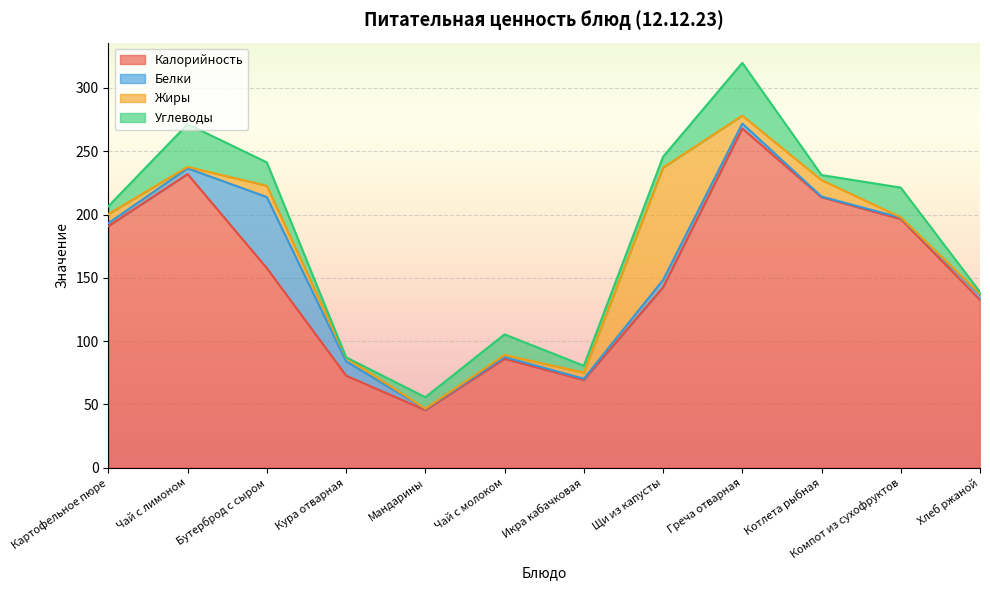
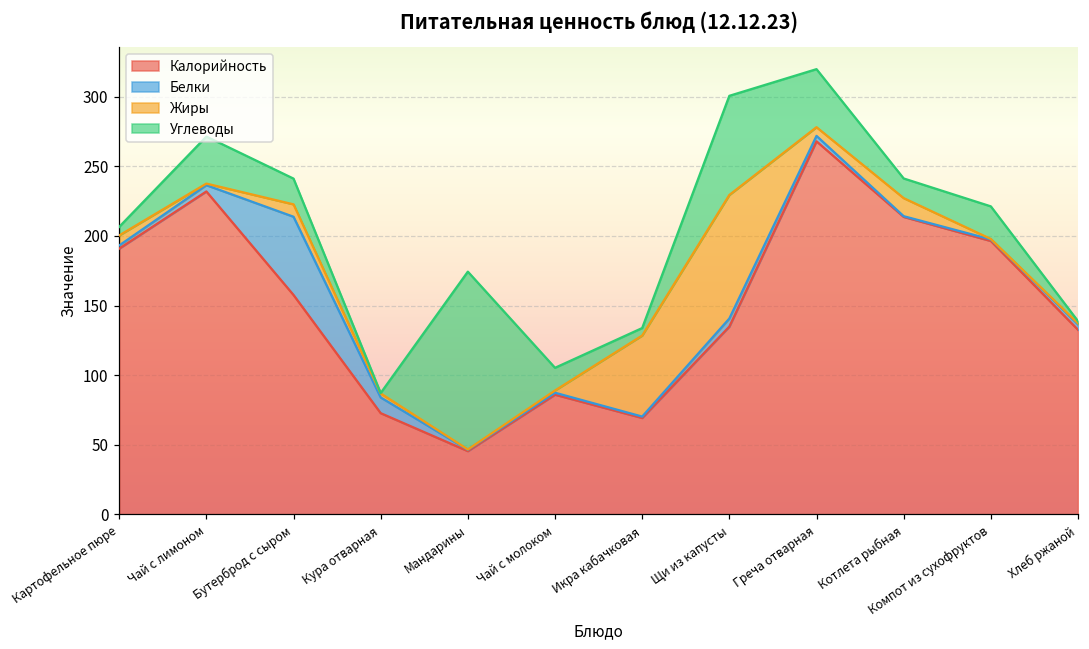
Углеводы, Мандарины: 9 -> 128
Жиры, Икра кабачковая: 5 -> 58
Калорийность, Щи из капусты: 142 -> 135
Углеводы, Щи из капусты: 9 -> 71
Углеводы, Котлета рыбная: 4 -> 14
